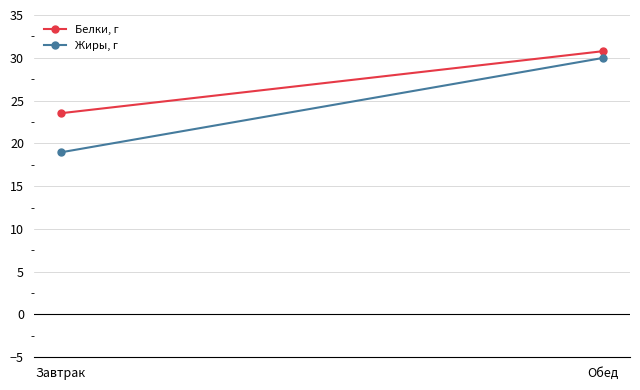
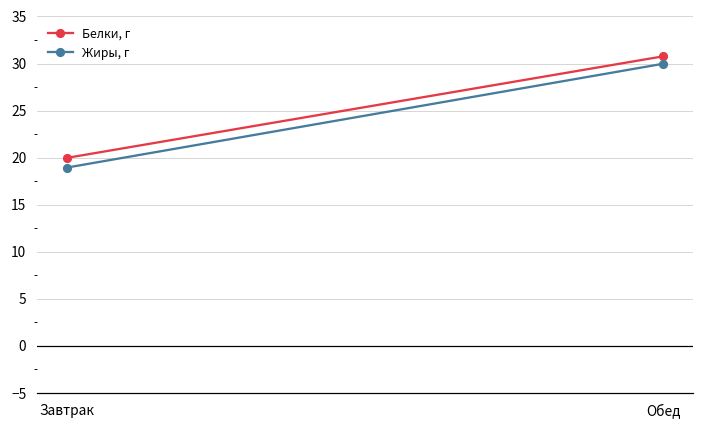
Белки, г, Завтрак: 24 -> 20
